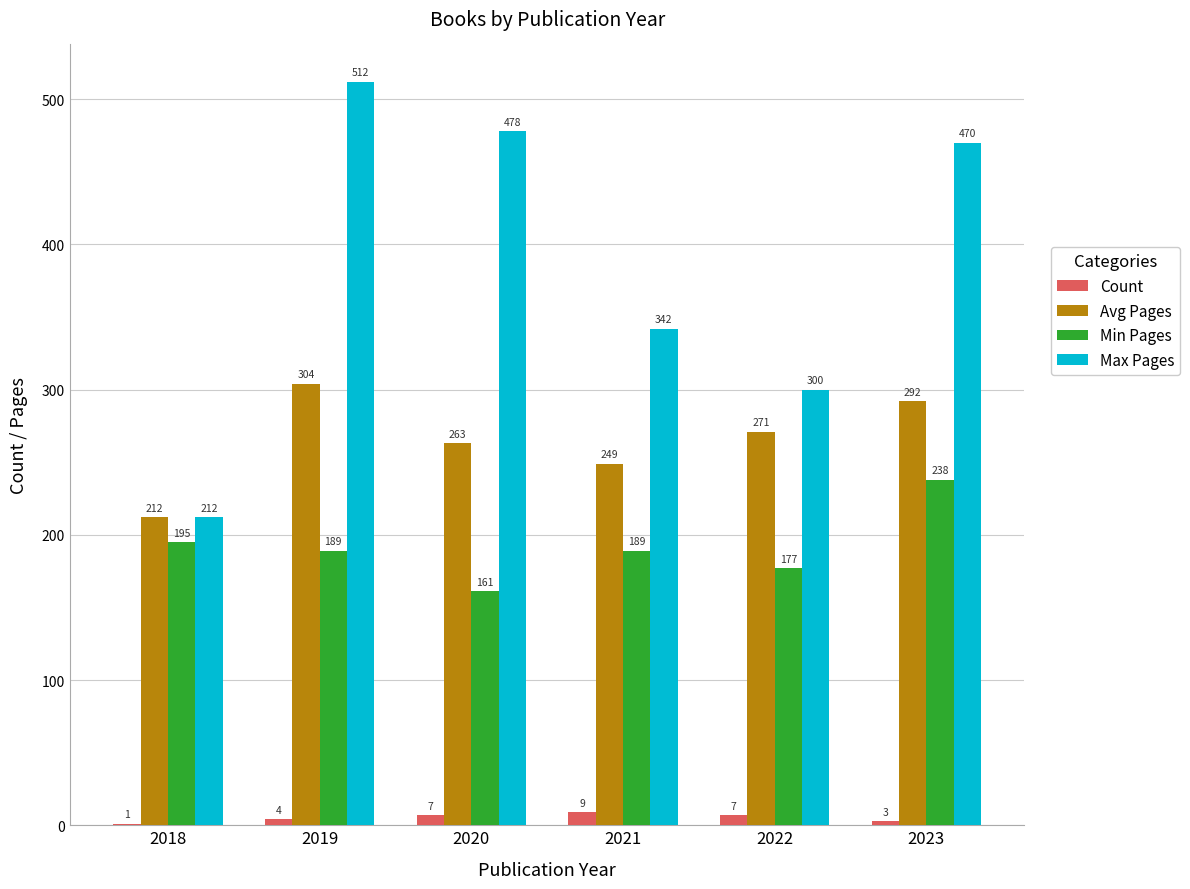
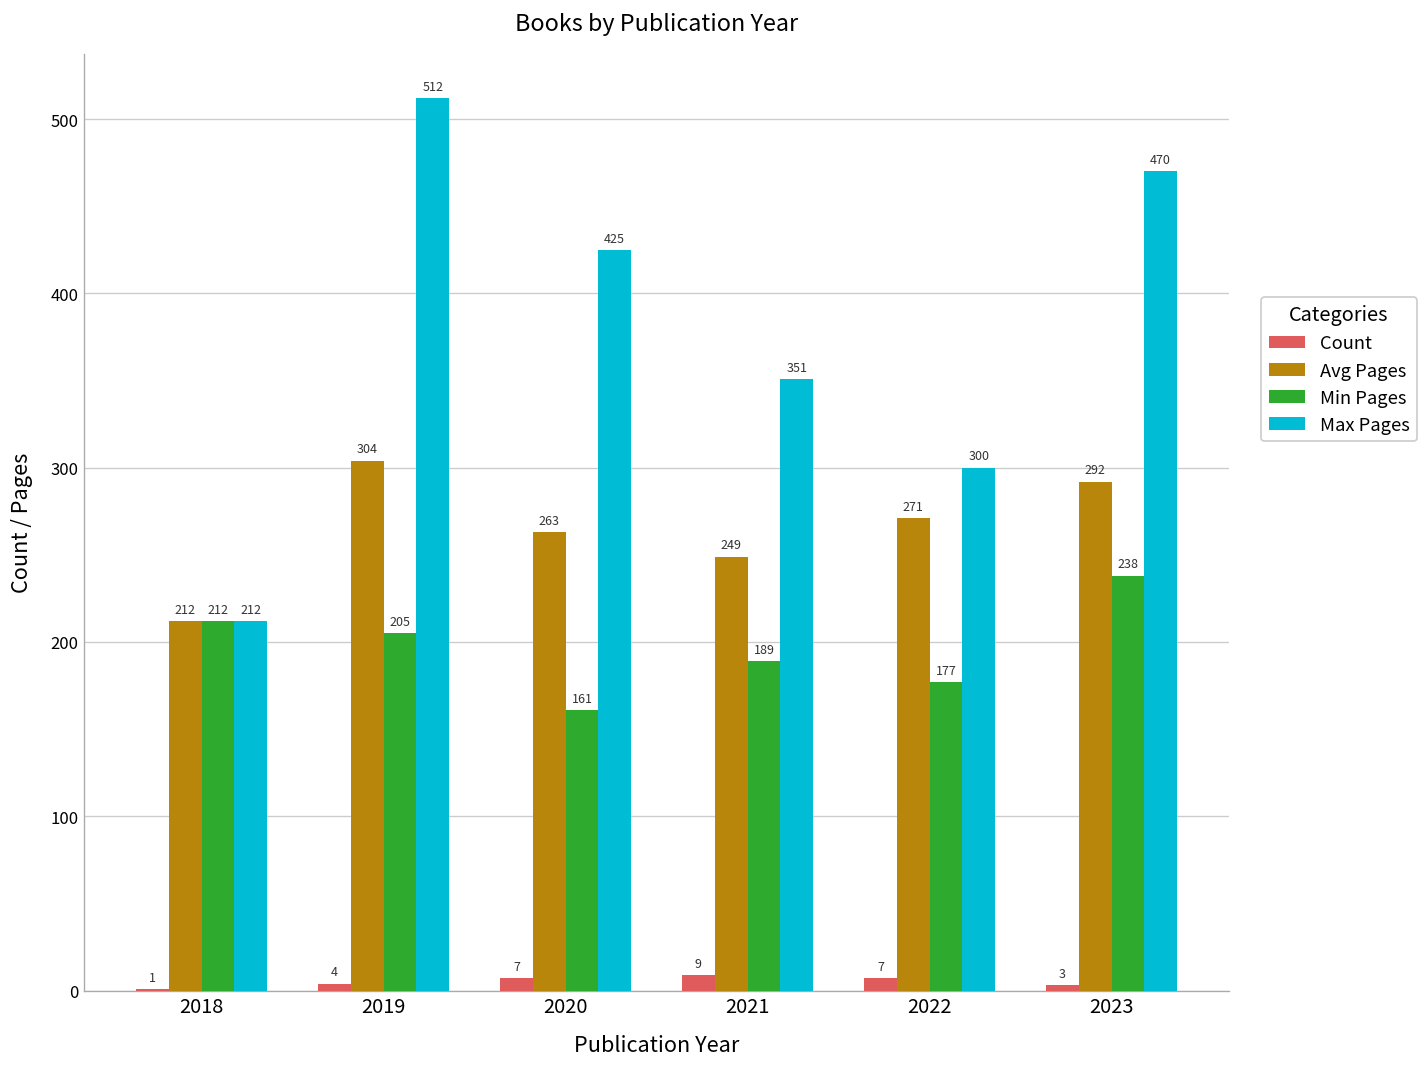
Min Pages, 2018: 195 -> 212
Min Pages, 2019: 189 -> 205
Max Pages, 2020: 478 -> 425
Max Pages, 2021: 342 -> 351
